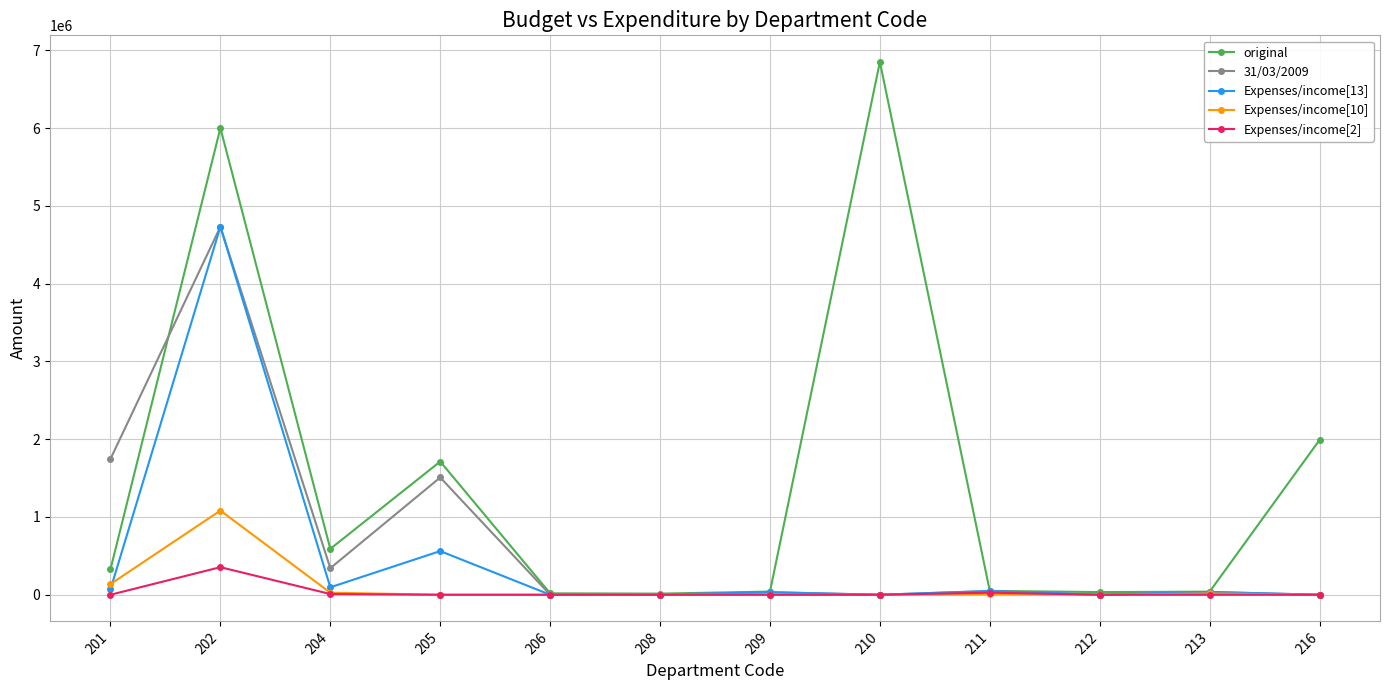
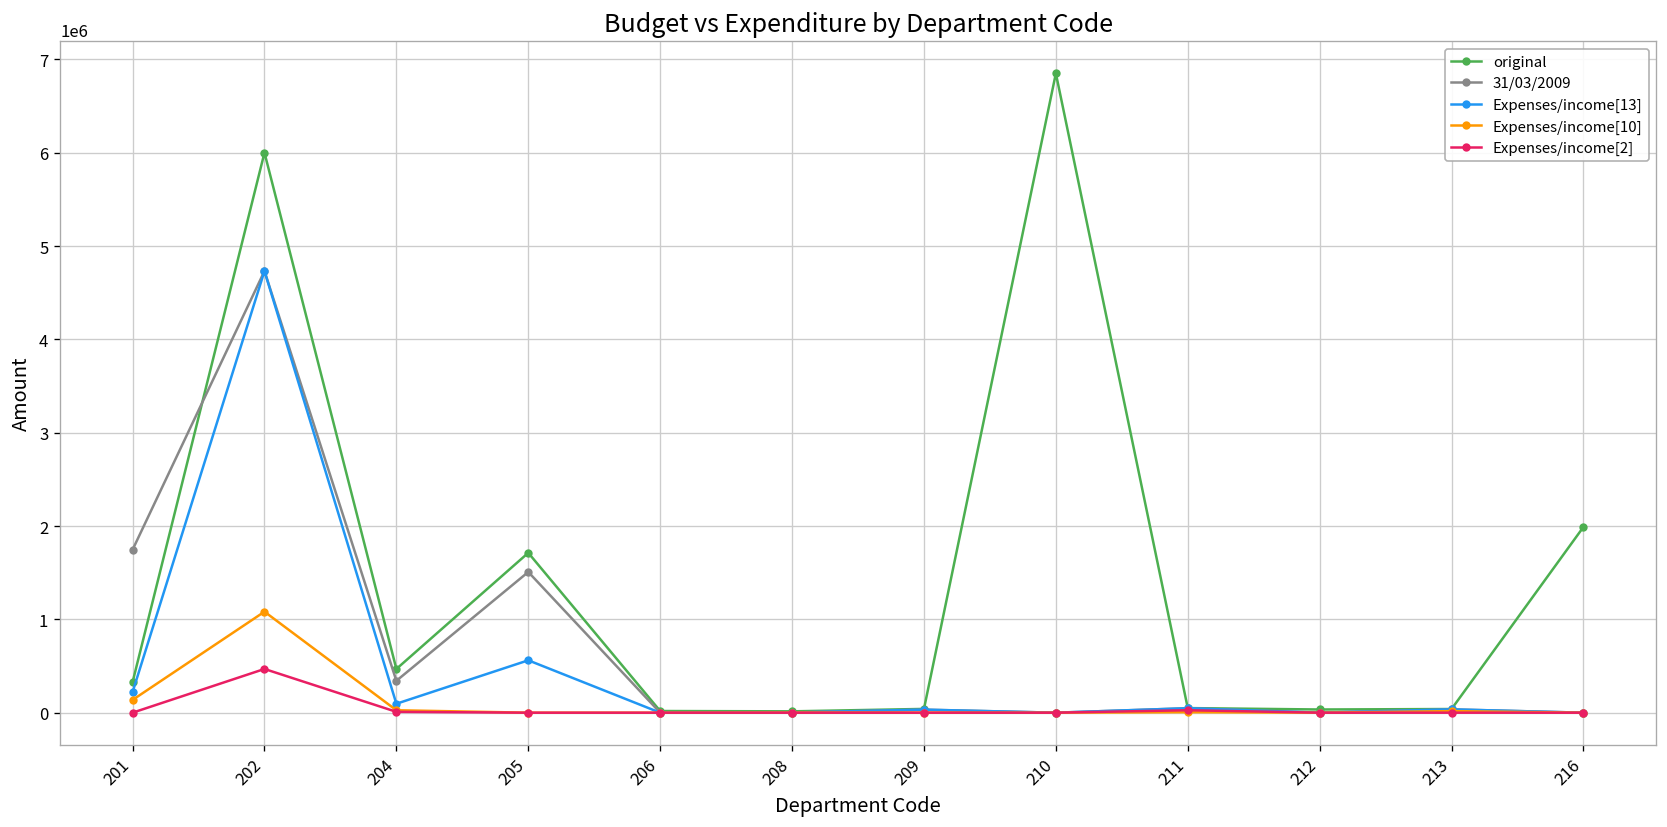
Expenses/income[13], 201: 100000 -> 200000
Expenses/income[2], 202: 400000 -> 500000
original, 204: 600000 -> 500000
